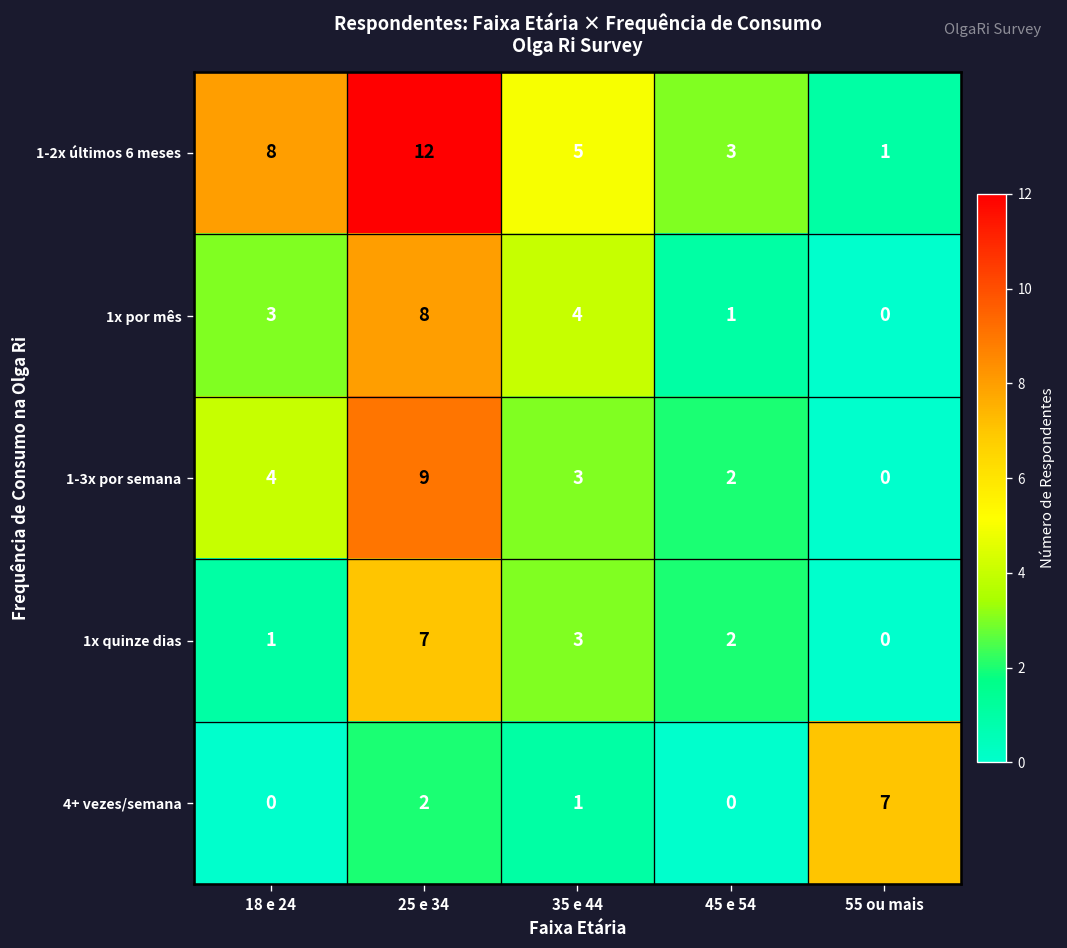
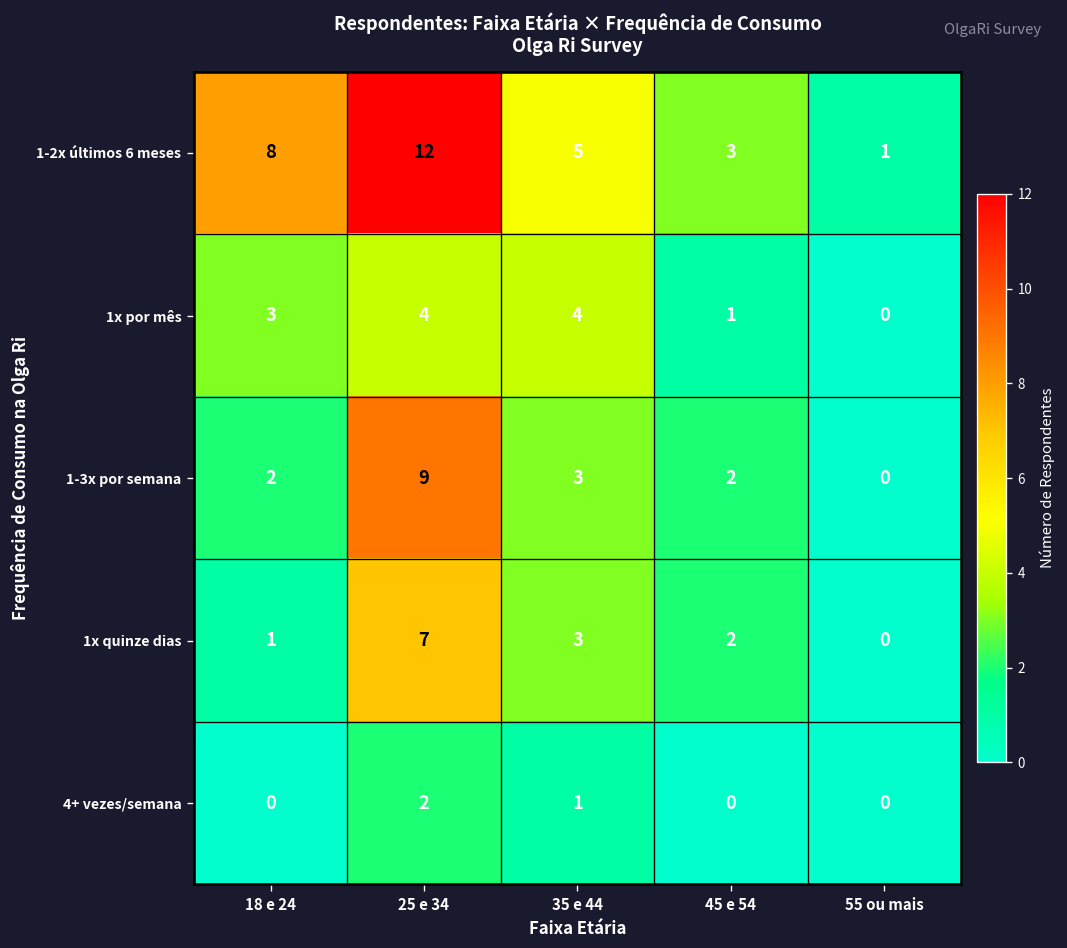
1x por mês, 25 e 34: 8 -> 4
1-3x por semana, 18 e 24: 4 -> 2
4+ vezes/semana, 55 ou mais: 7 -> 0
